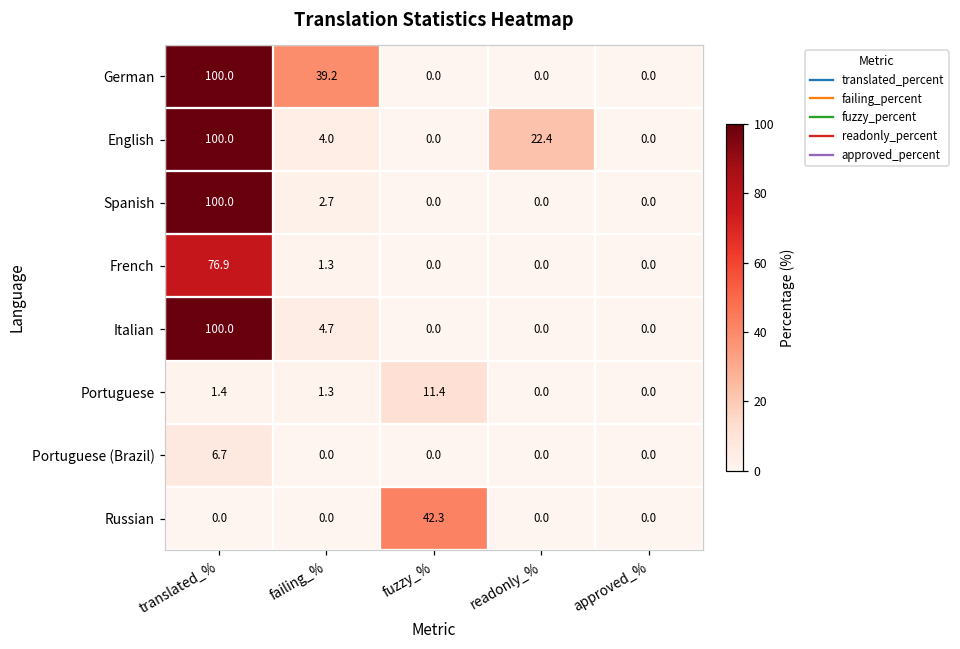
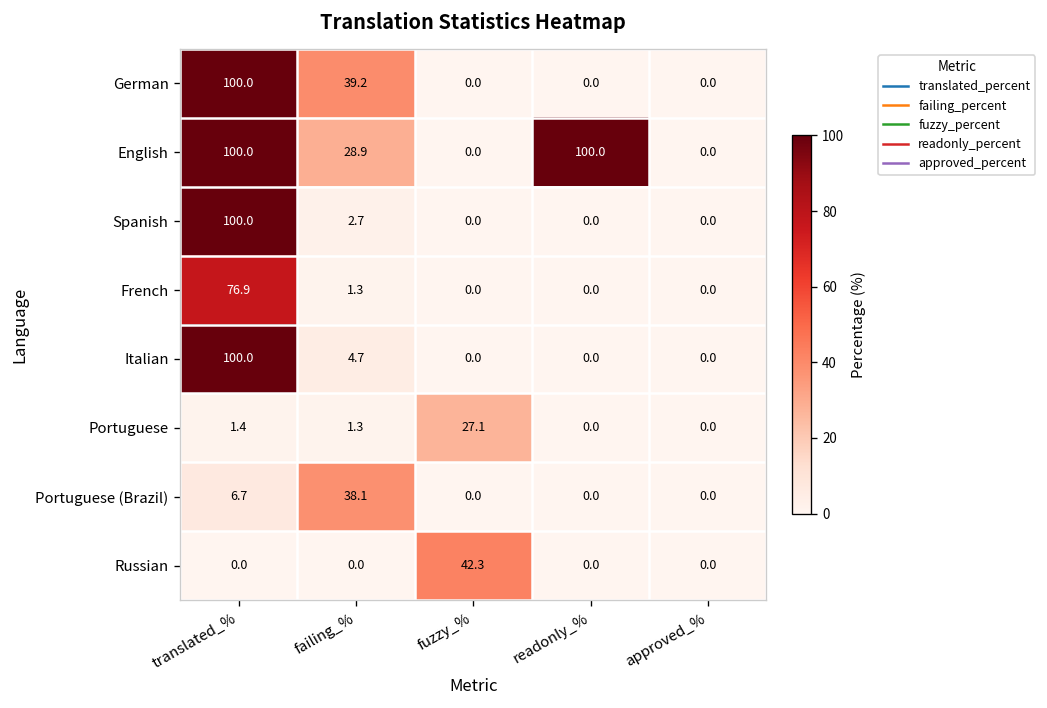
English, failing_%: 4.0 -> 28.9
English, readonly_%: 22.4 -> 100.0
Portuguese, fuzzy_%: 11.4 -> 27.1
Portuguese (Brazil), failing_%: 0.0 -> 38.1
